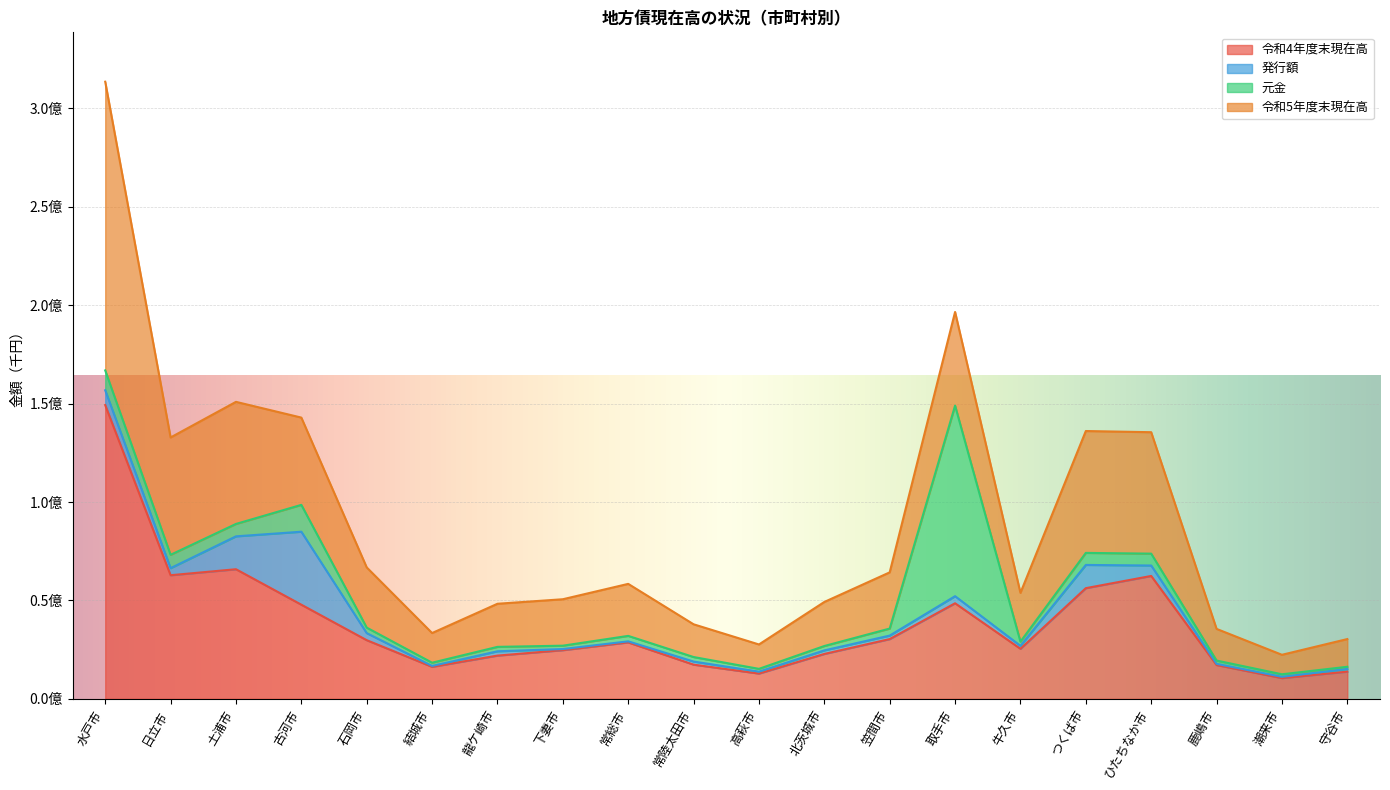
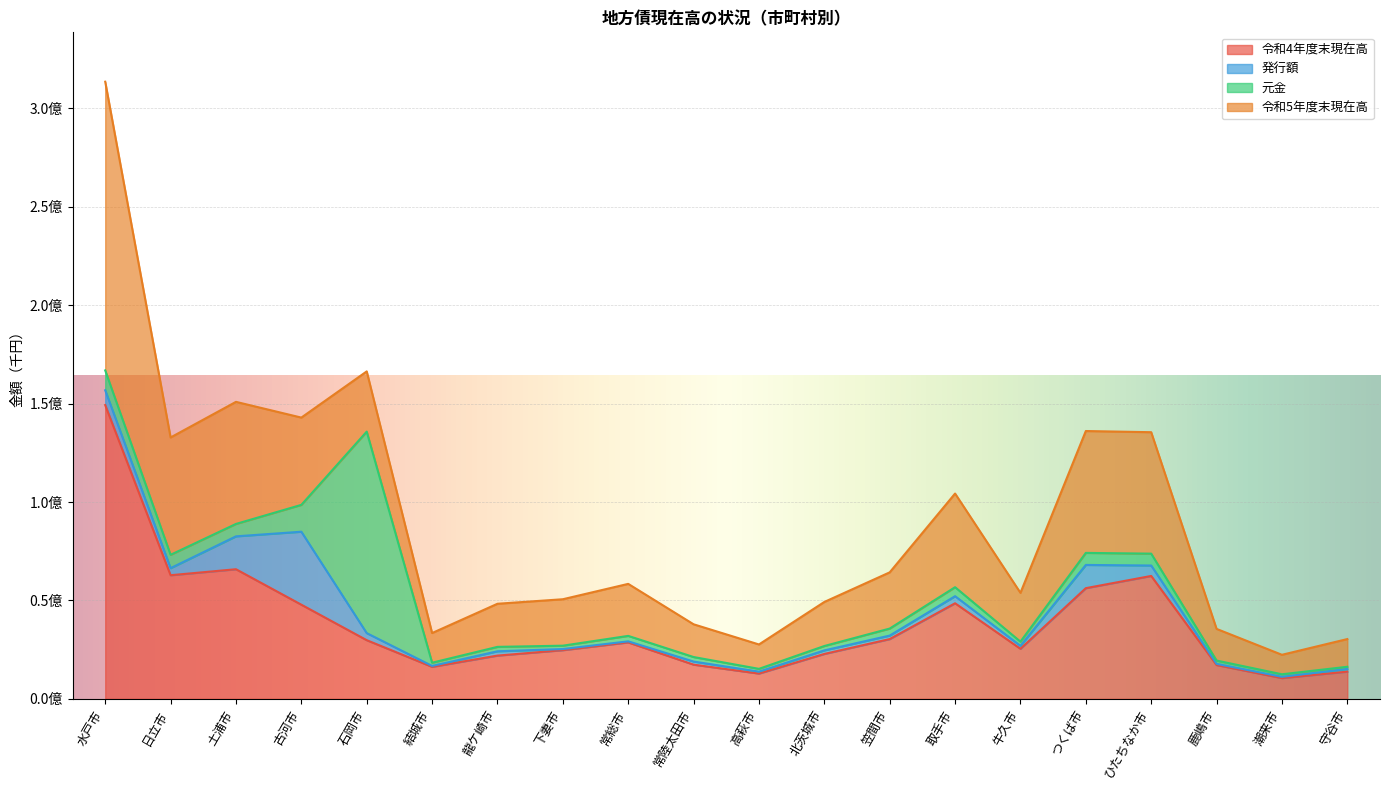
元金, 石岡市: 0.03億 -> 1.02億
元金, 取手市: 0.97億 -> 0.05億
